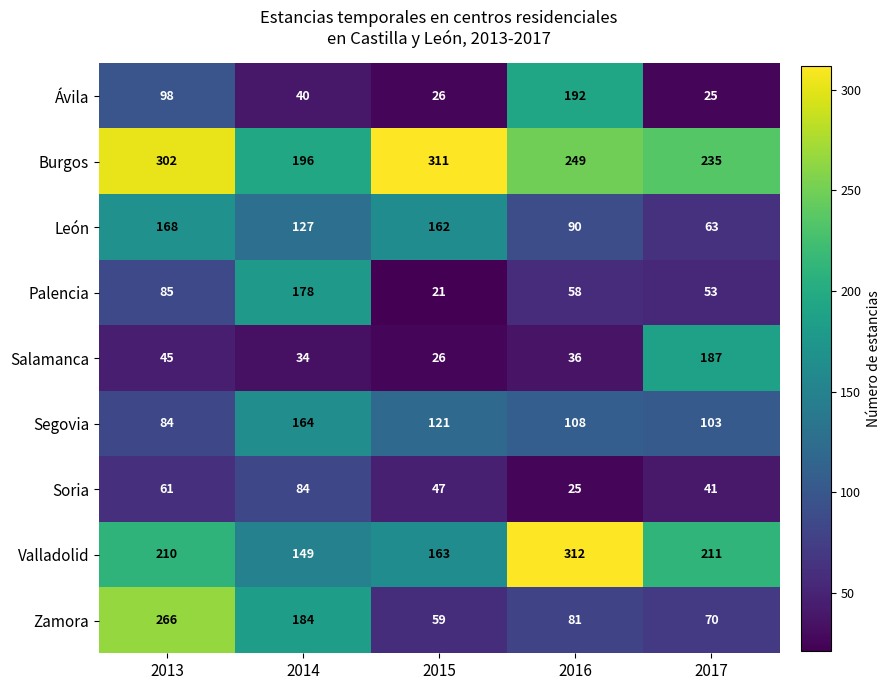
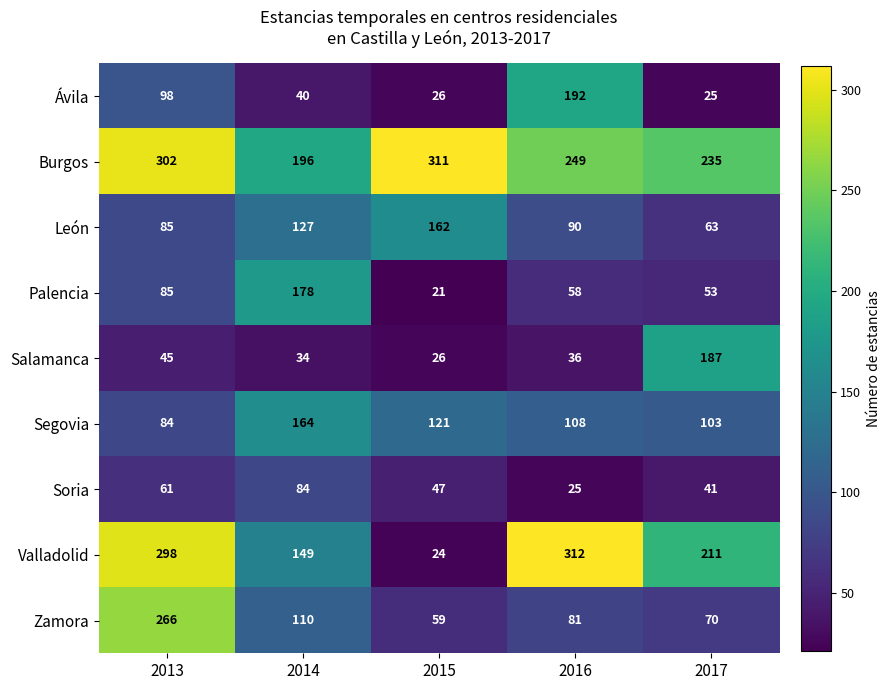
León, 2013: 168 -> 85
Valladolid, 2013: 210 -> 298
Valladolid, 2015: 163 -> 24
Zamora, 2014: 184 -> 110
